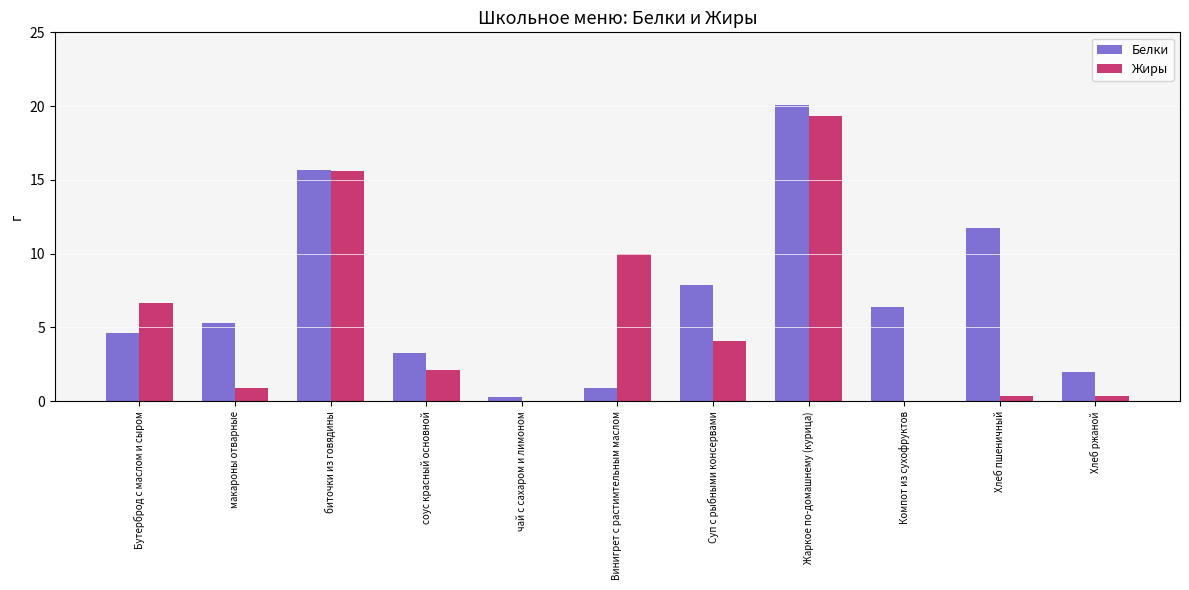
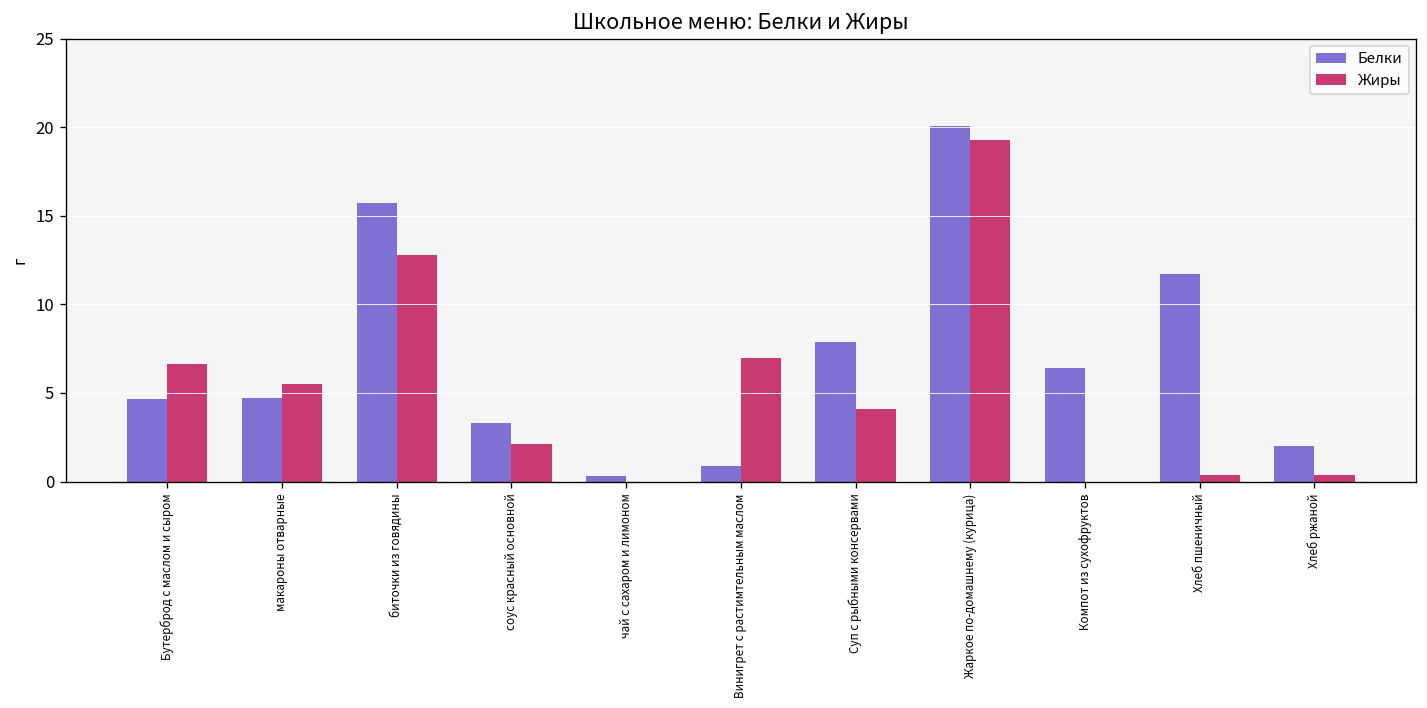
Белки, макароны отварные: 5.3 -> 4.7
Жиры, макароны отварные: 0.9 -> 5.5
Жиры, биточки из говядины: 15.6 -> 12.8
Жиры, Винигрет с растимтельным маслом: 10 -> 7
